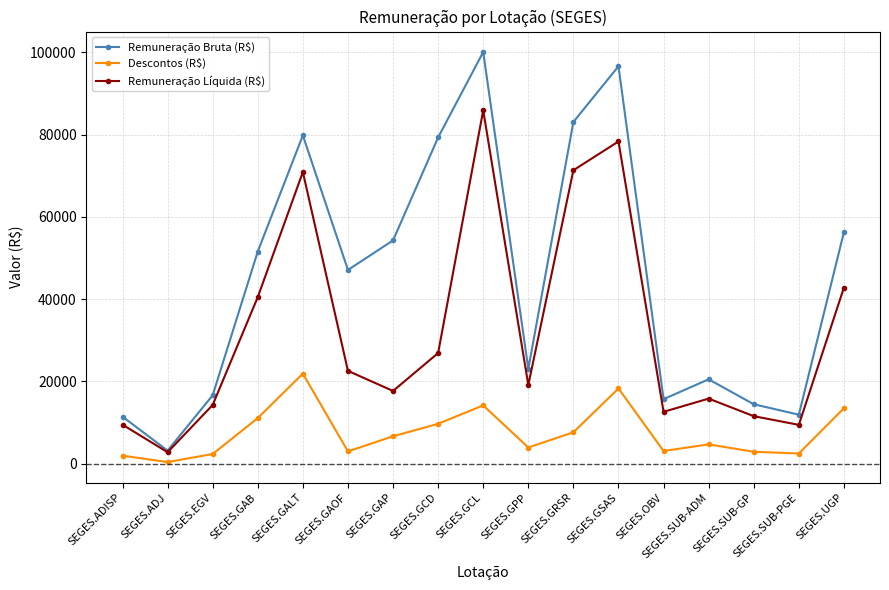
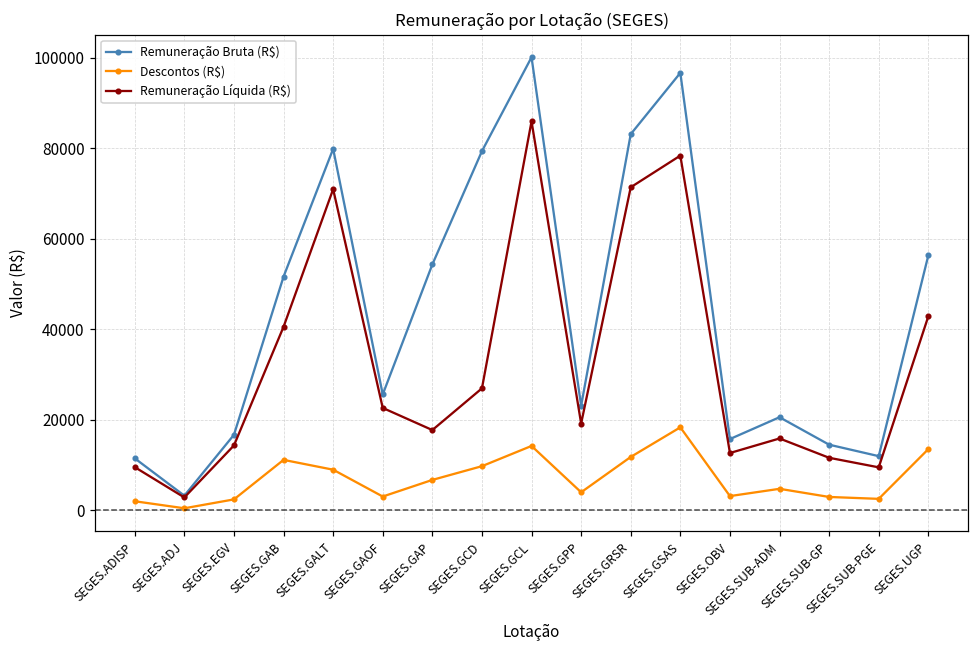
Descontos (R$), SEGES.GALT: 22000 -> 9000
Remuneração Bruta (R$), SEGES.GAOF: 47000 -> 26000
Descontos (R$), SEGES.GRSR: 8000 -> 12000
